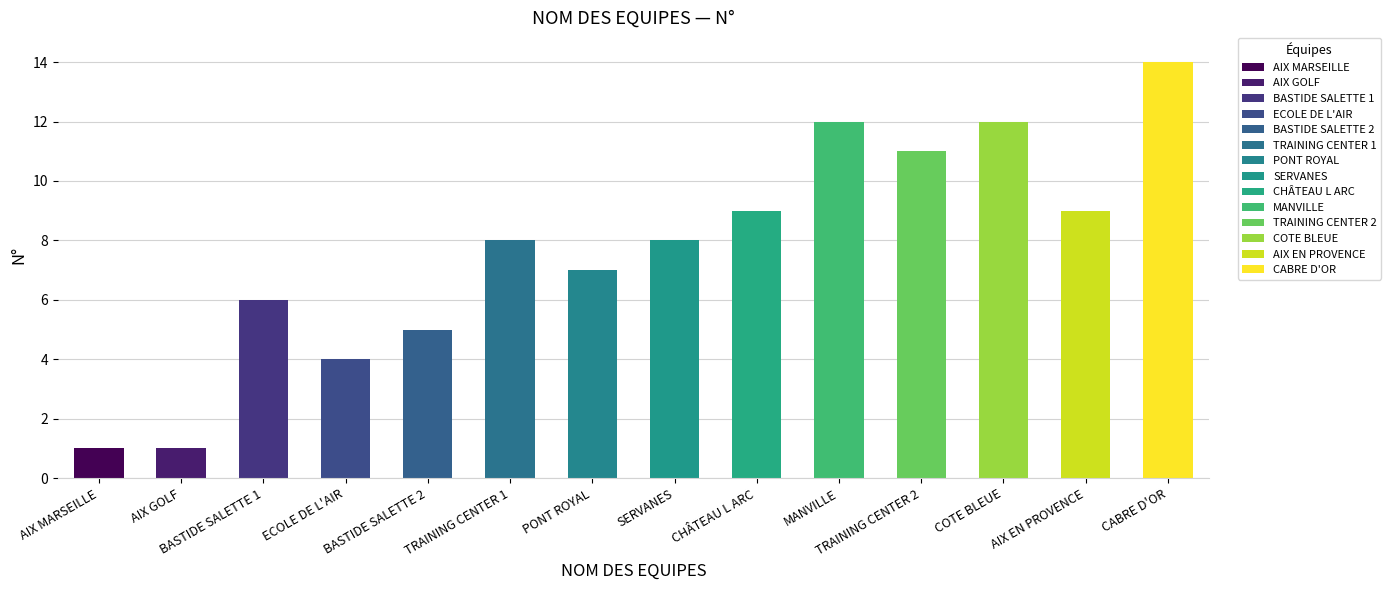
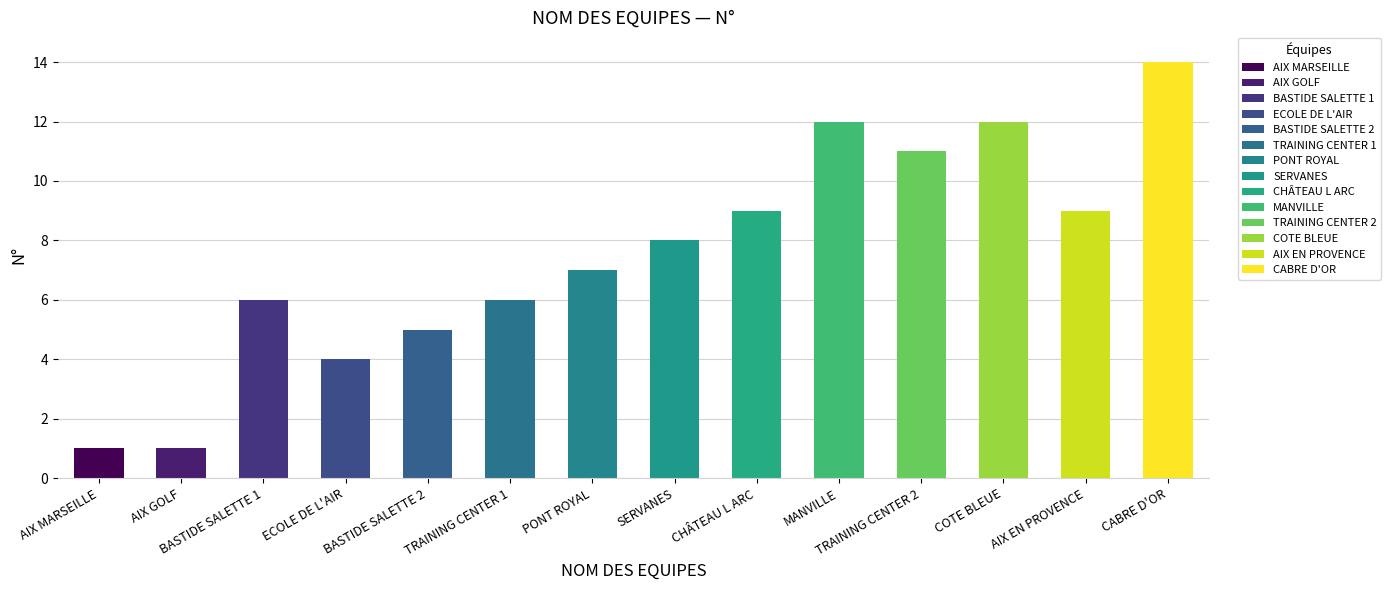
TRAINING CENTER 1: 8 -> 6
